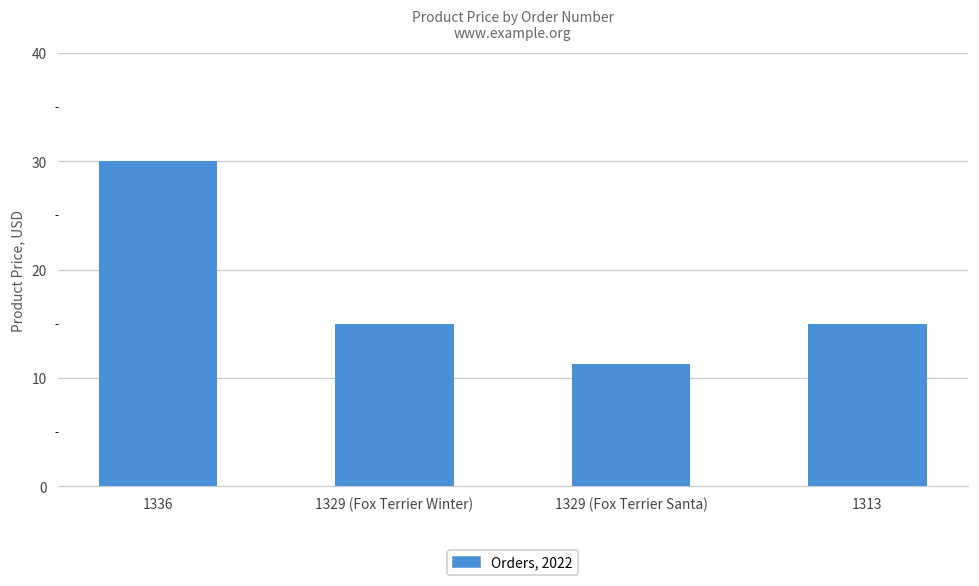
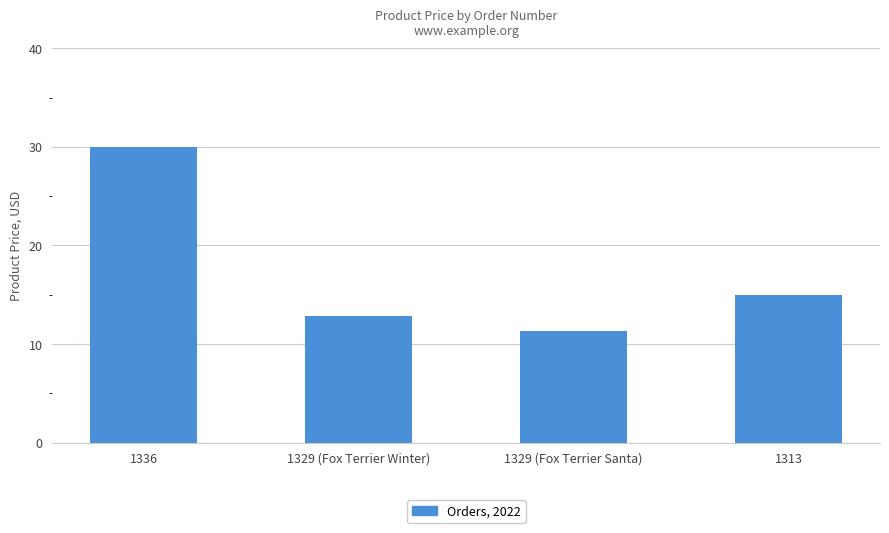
1329 (Fox Terrier Winter): 15 -> 13
